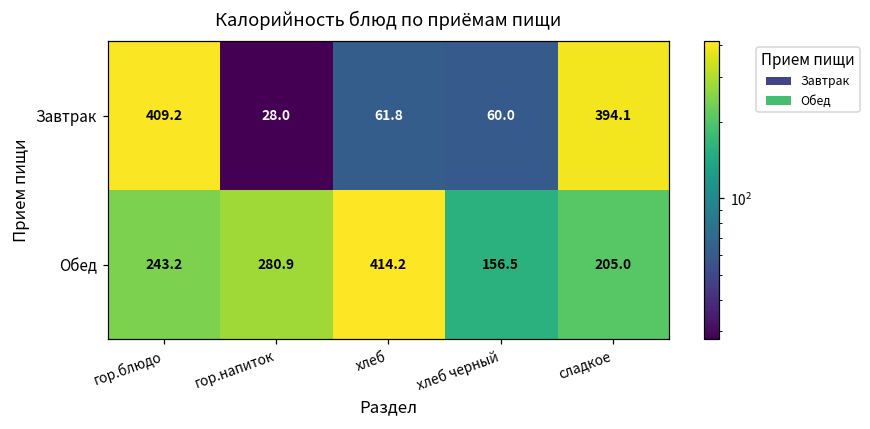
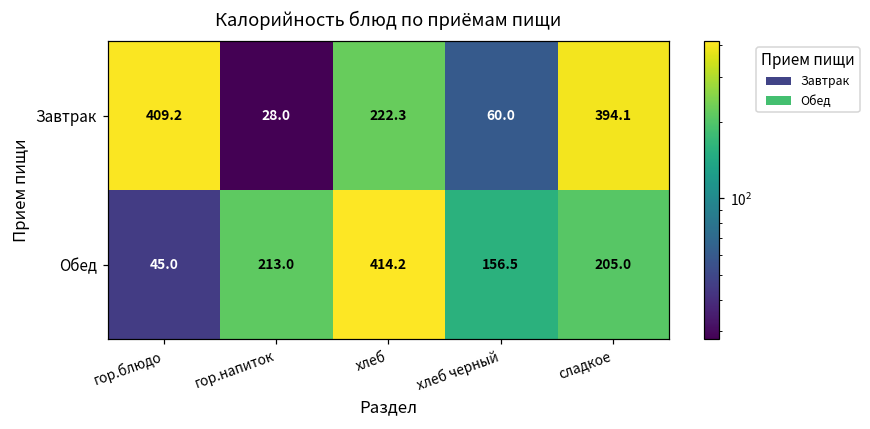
Завтрак, хлеб: 61.8 -> 222.3
Обед, гор.блюдо: 243.2 -> 45.0
Обед, гор.напиток: 280.9 -> 213.0
